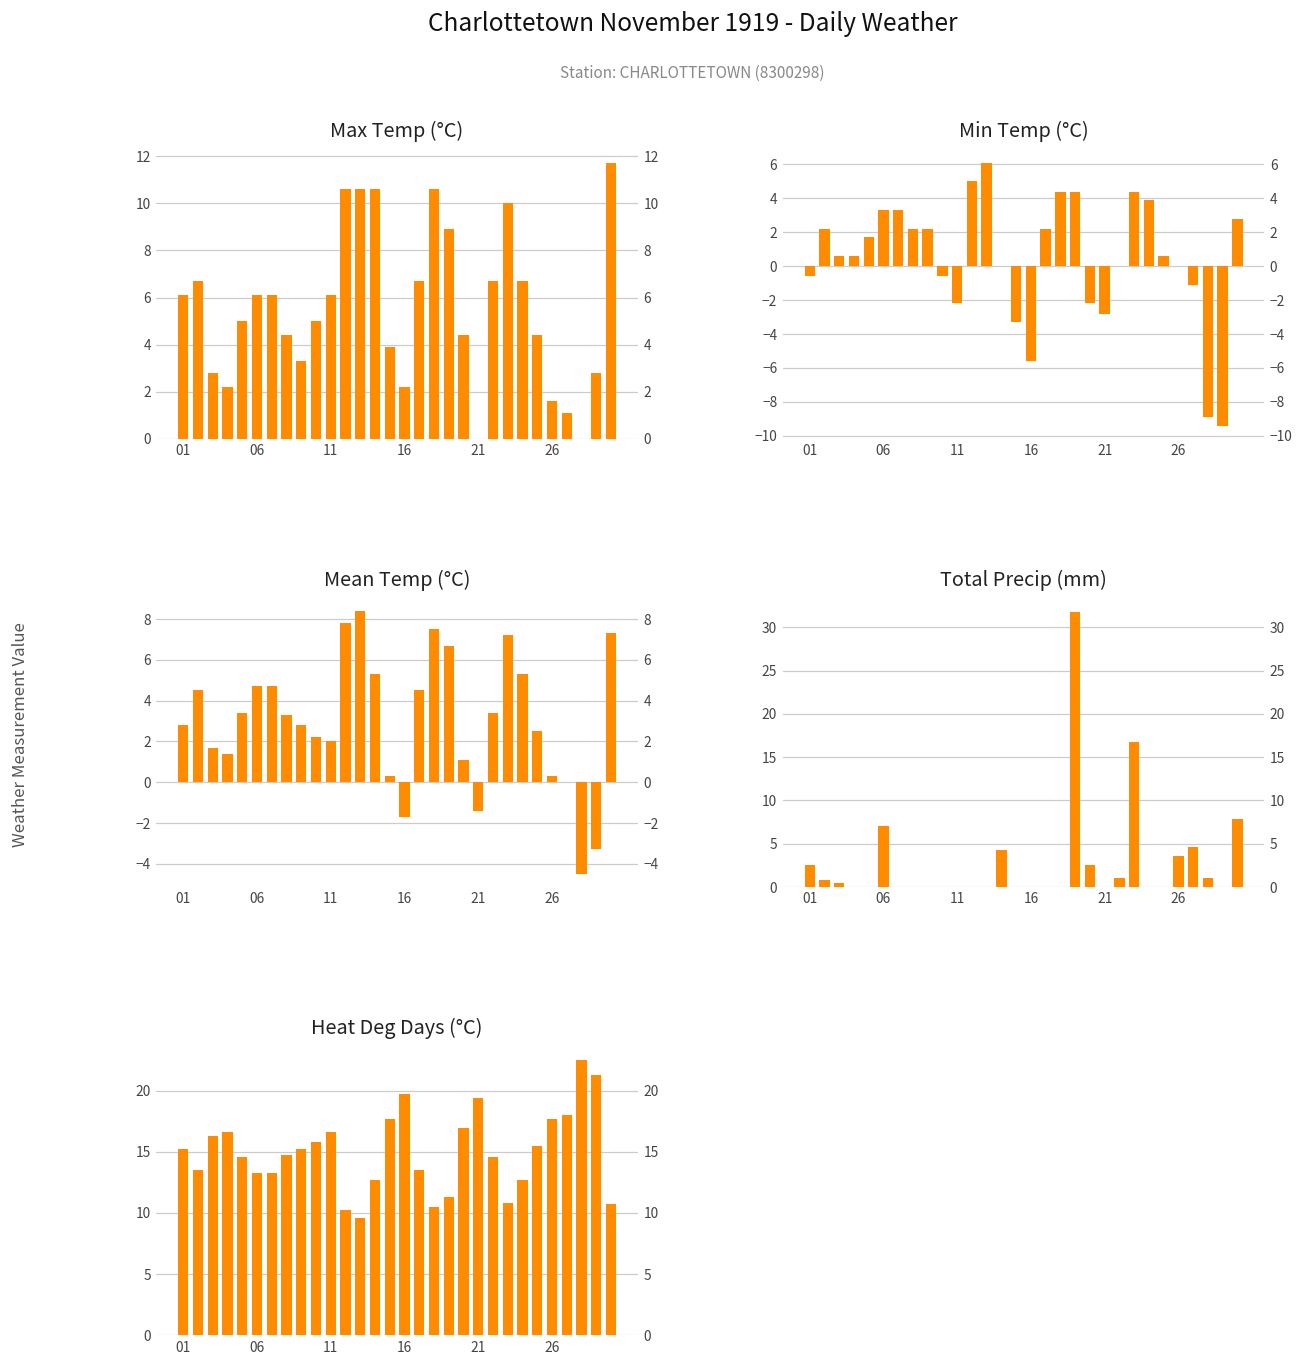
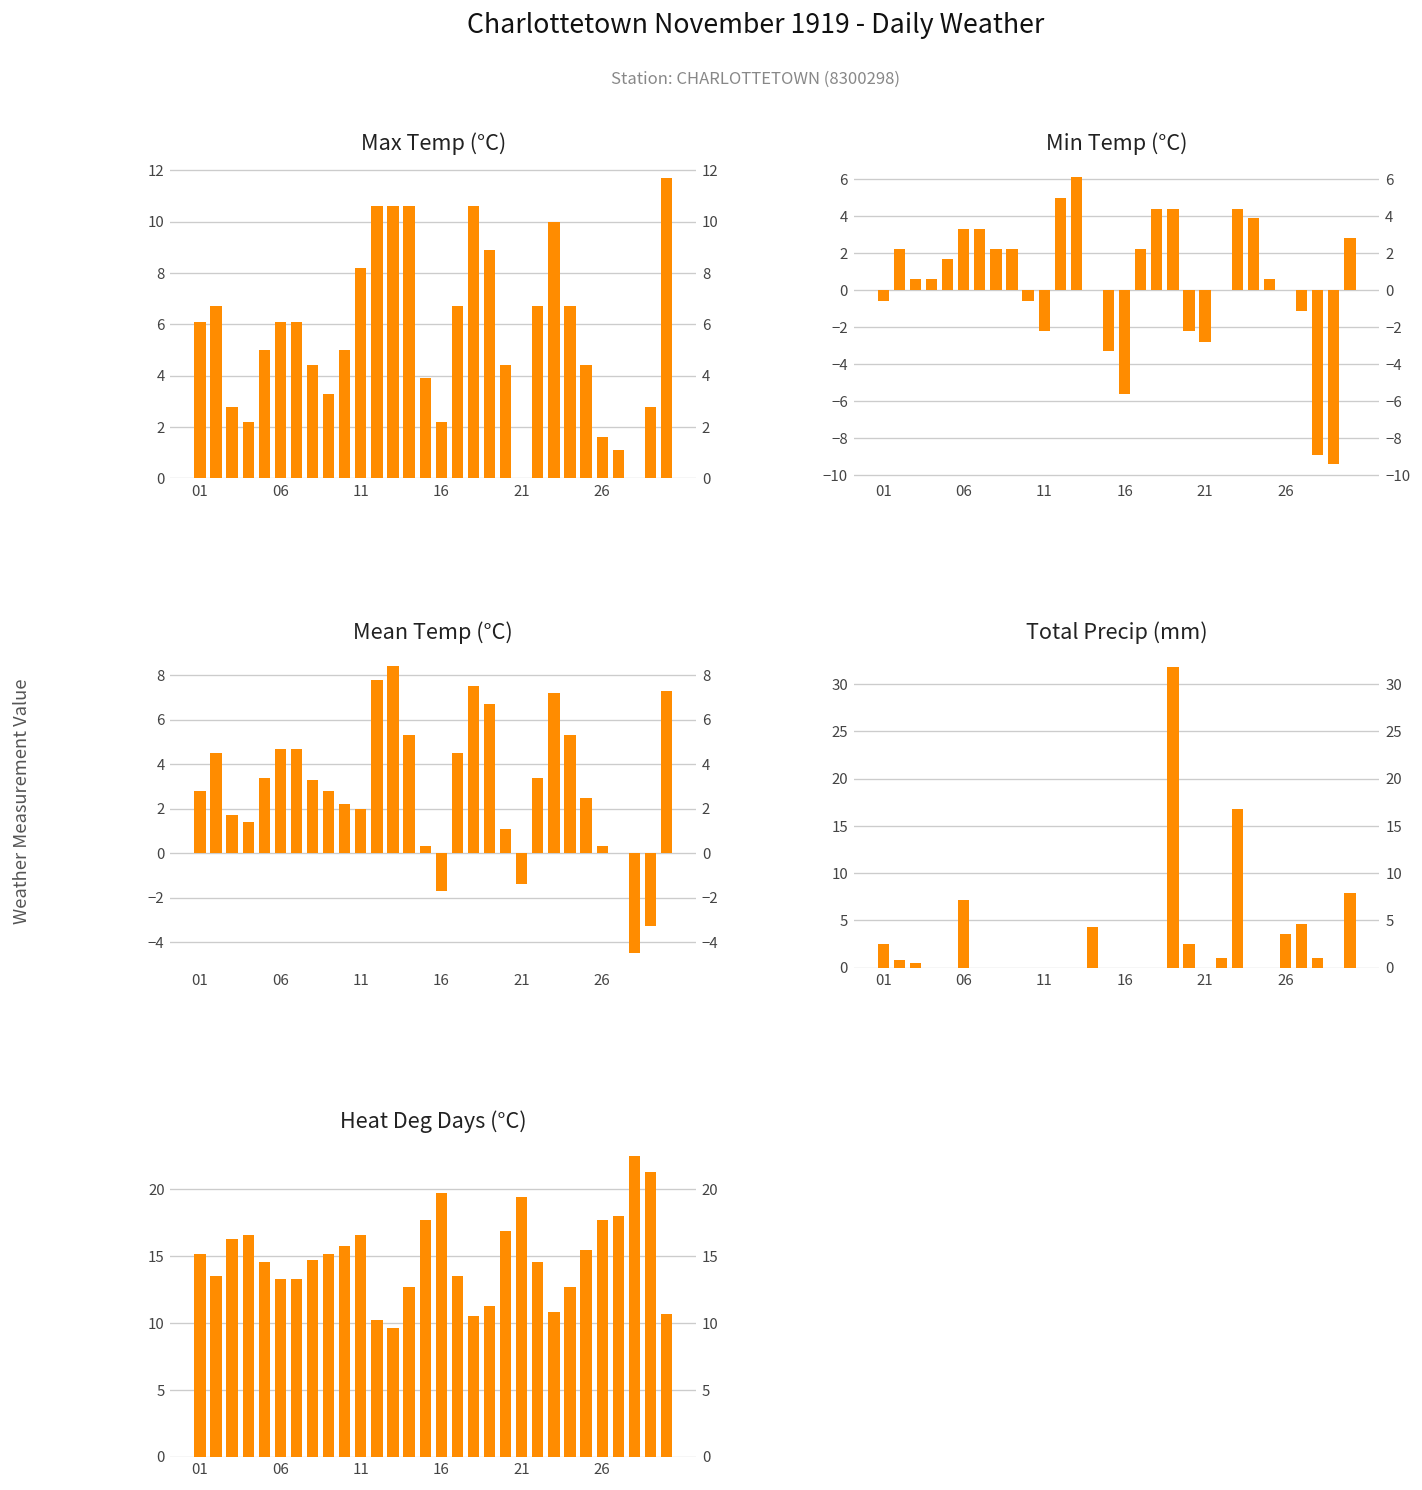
Max Temp (°C), 11: 6.1 -> 8.2
